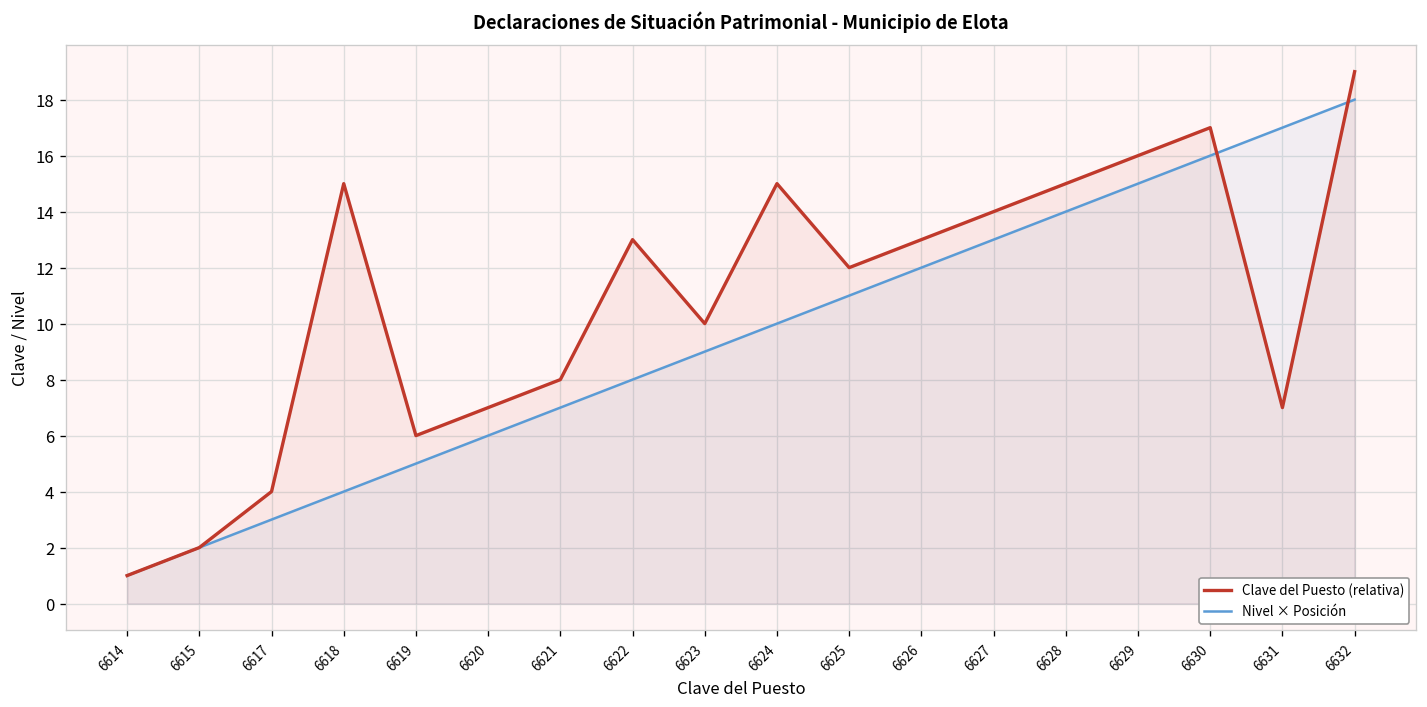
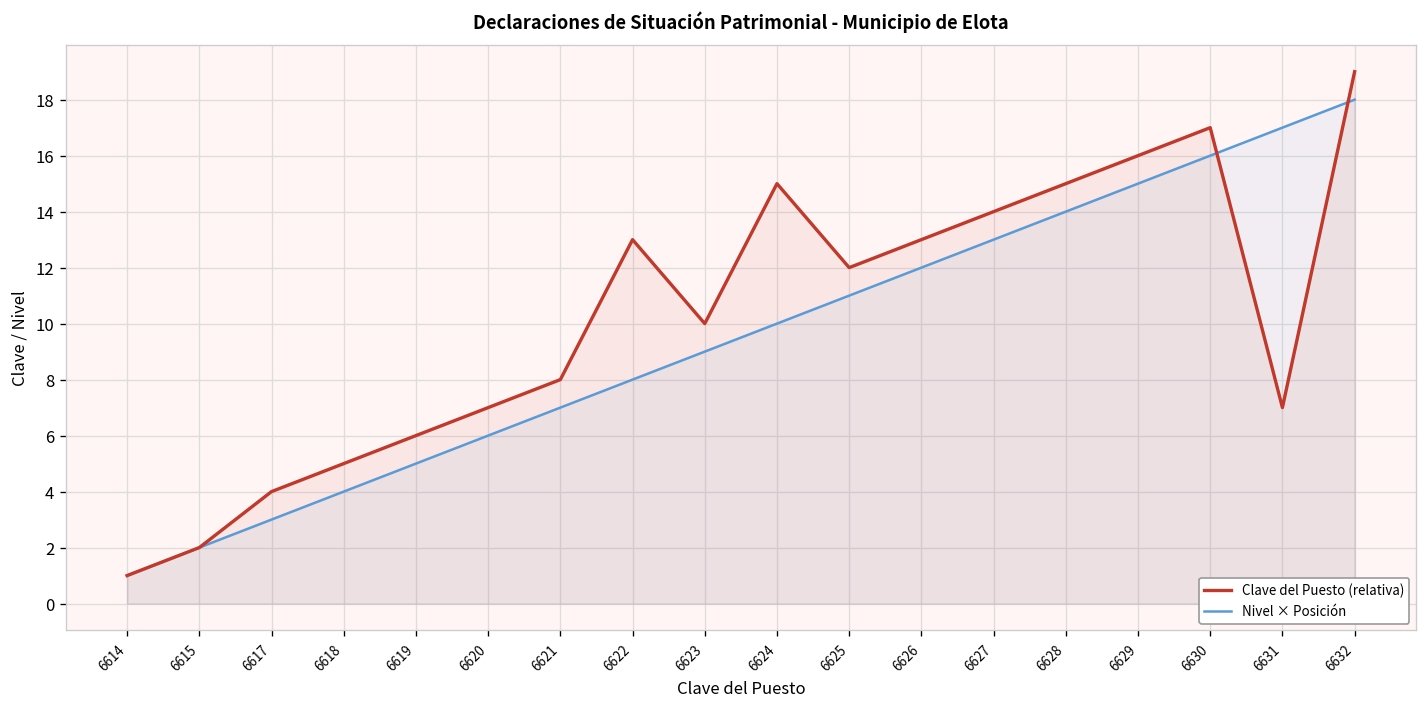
Clave del Puesto (relativa), 6618: 15.0 -> 5.0
